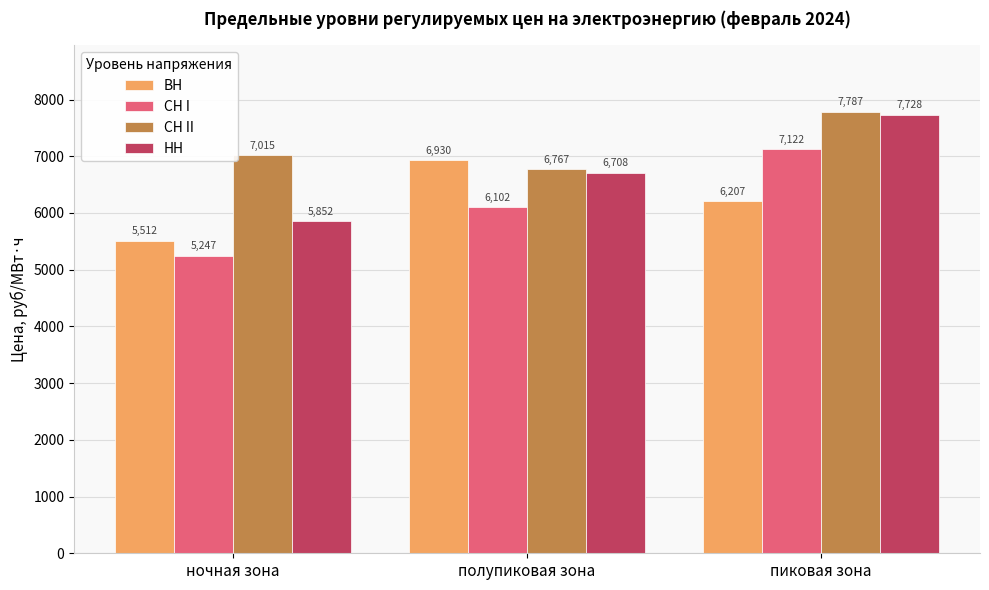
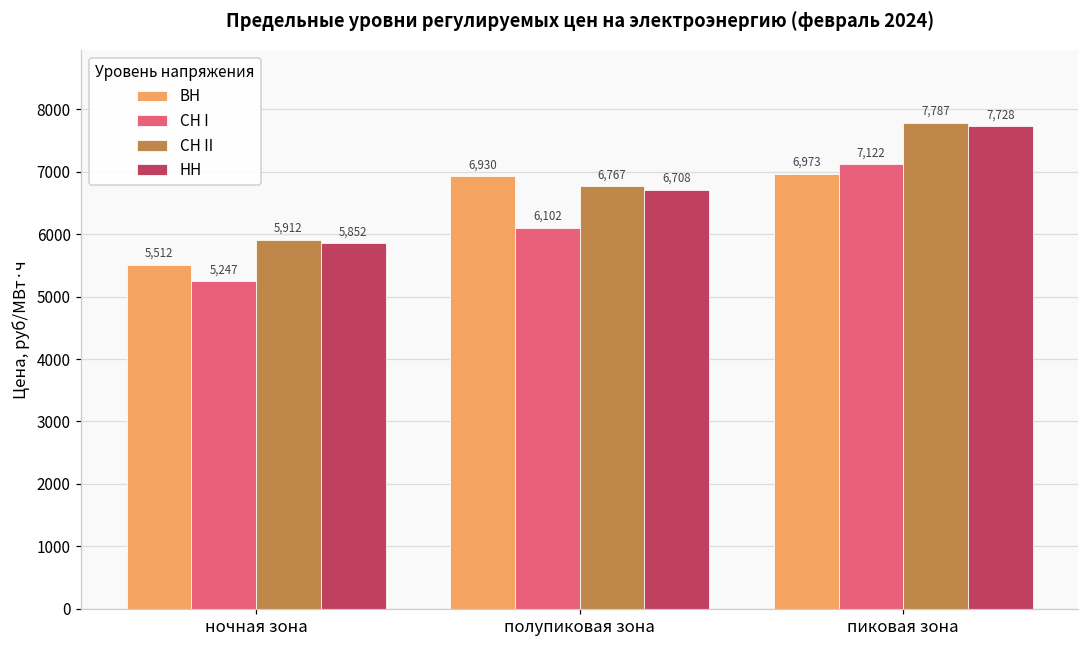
СН II, ночная зона: 7,015 -> 5,912
ВН, пиковая зона: 6,207 -> 6,973
